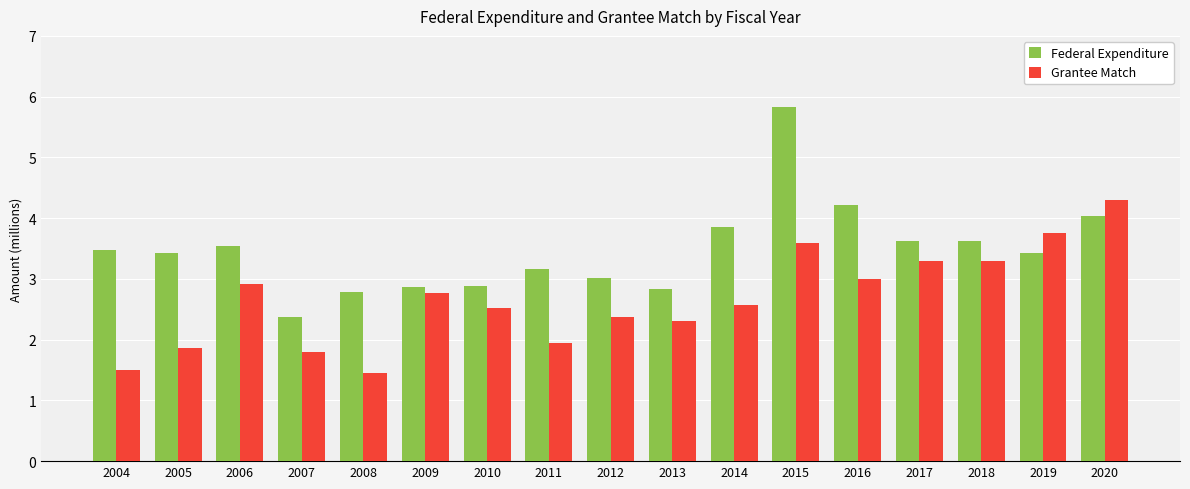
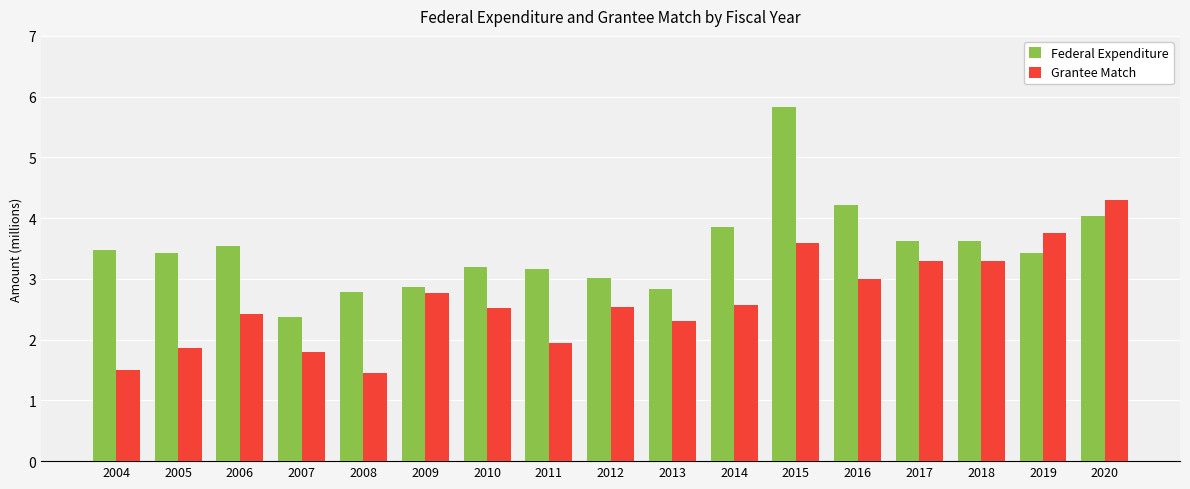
Grantee Match, 2006: 2.9 -> 2.4
Federal Expenditure, 2010: 2.9 -> 3.2
Grantee Match, 2012: 2.4 -> 2.5
